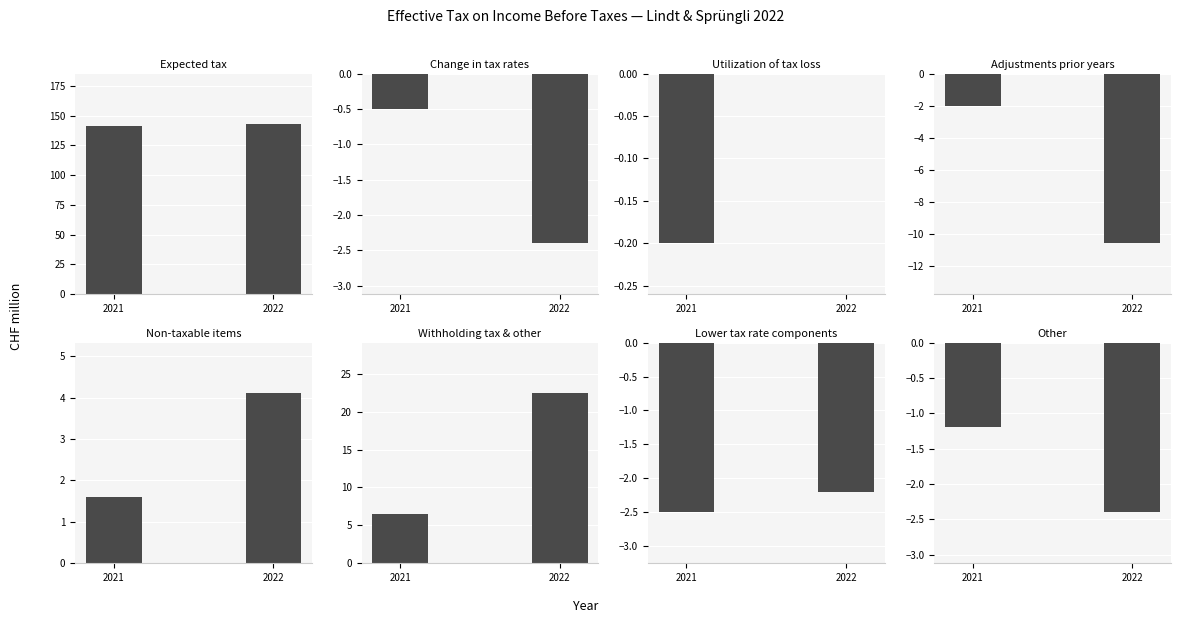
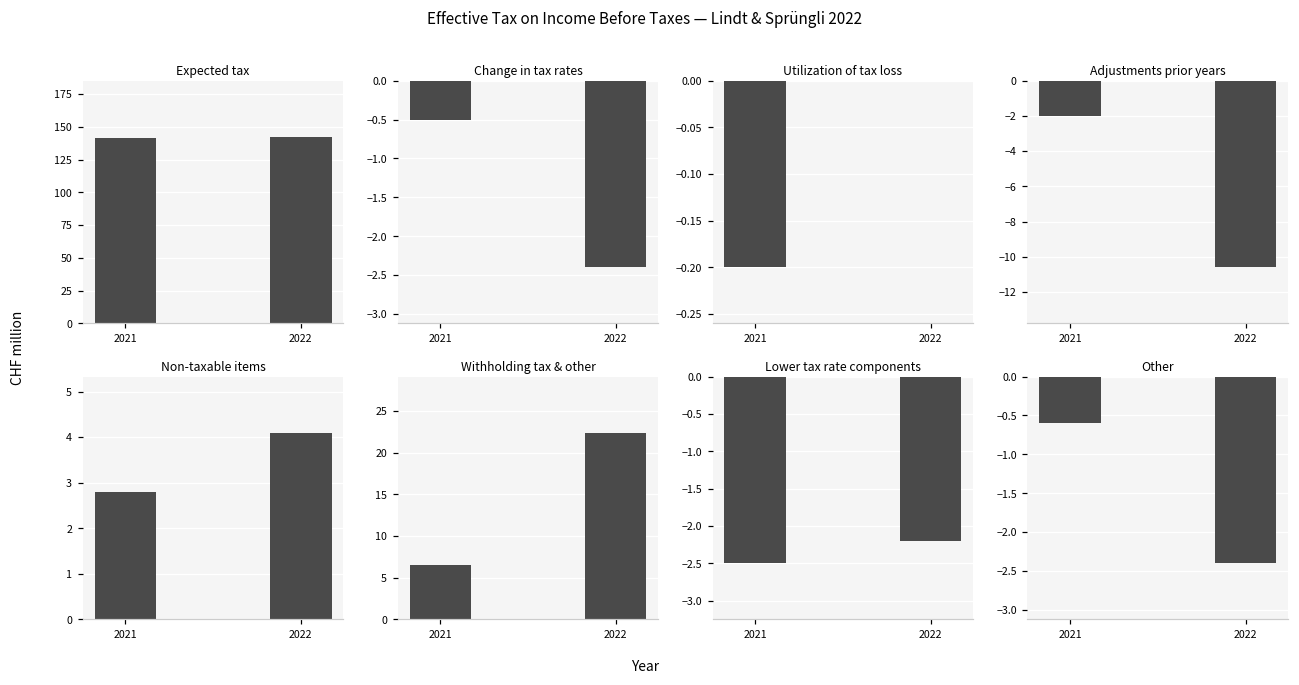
Non-taxable items, 2021: 1.6 -> 2.8
Other, 2021: -1.2 -> -0.6
